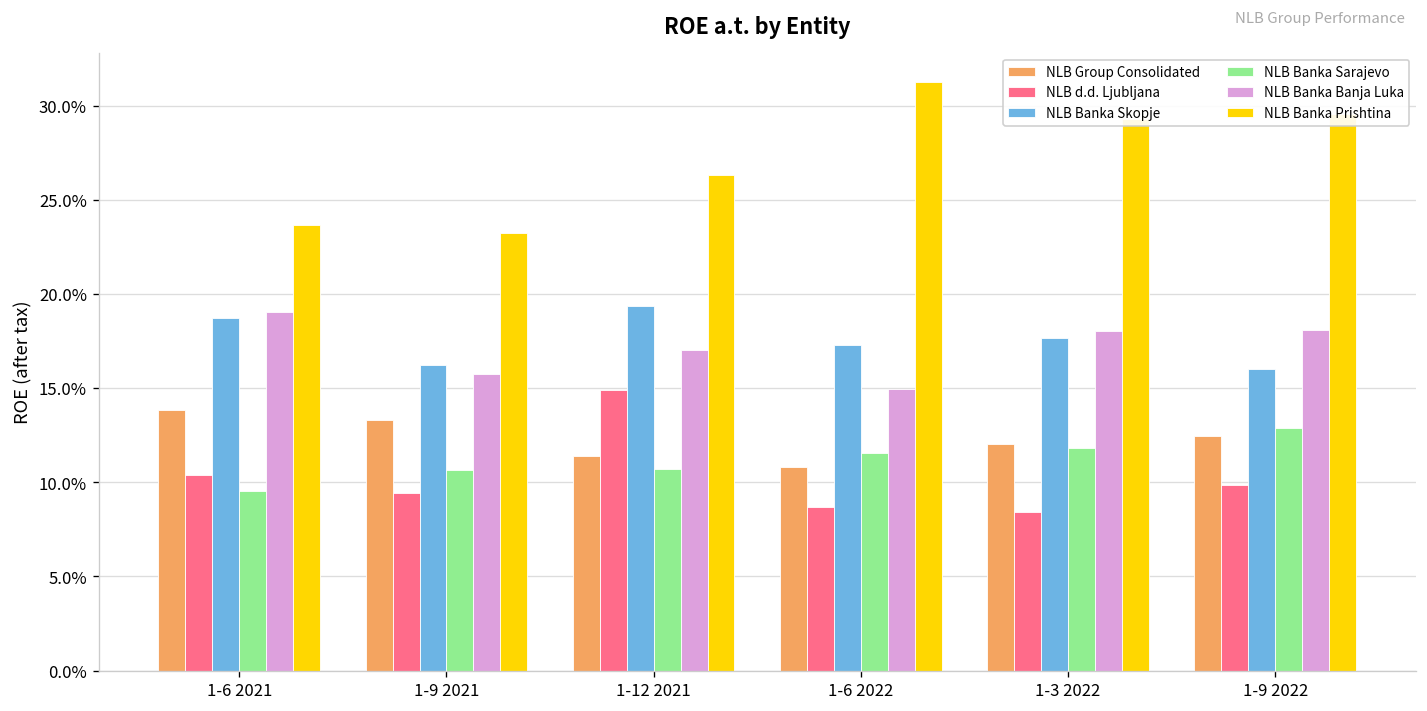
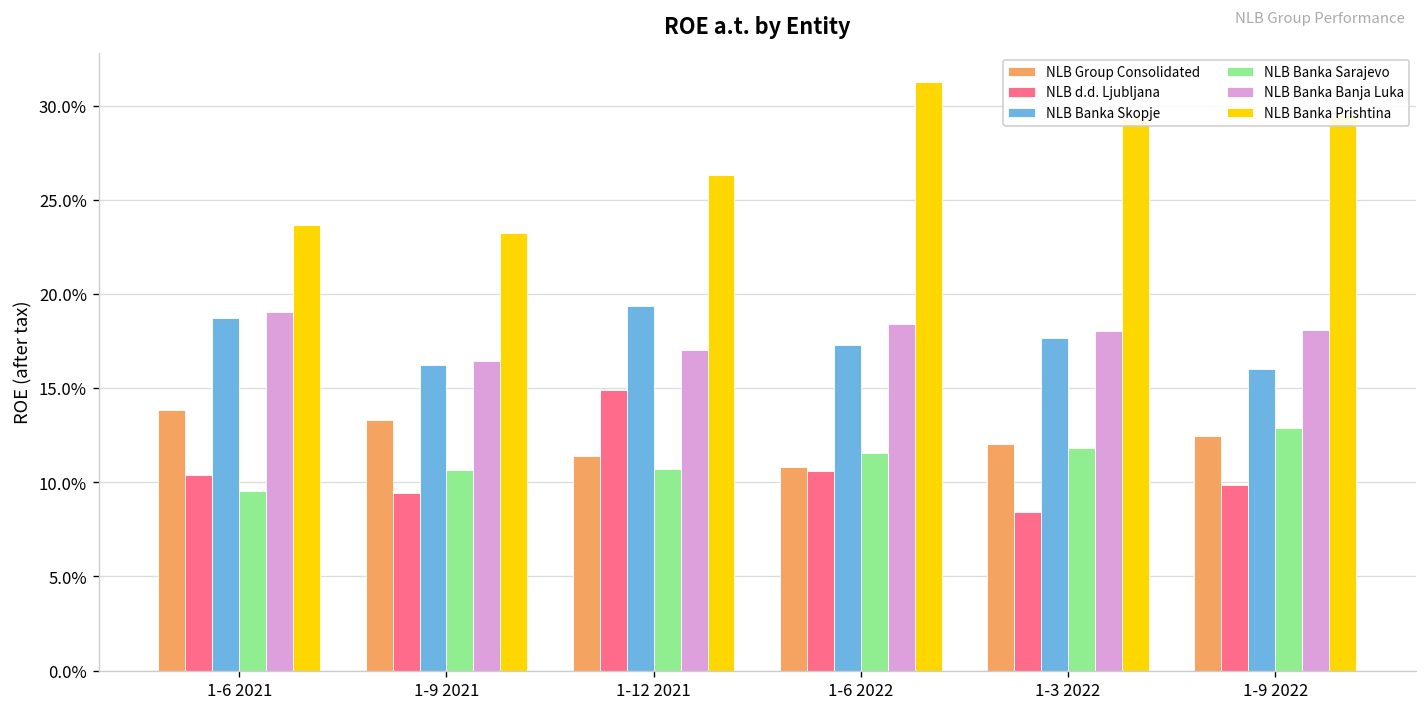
NLB Banka Banja Luka, 1-9 2021: 15.7% -> 16.5%
NLB d.d. Ljubljana, 1-6 2022: 8.7% -> 10.6%
NLB Banka Banja Luka, 1-6 2022: 15.0% -> 18.4%
